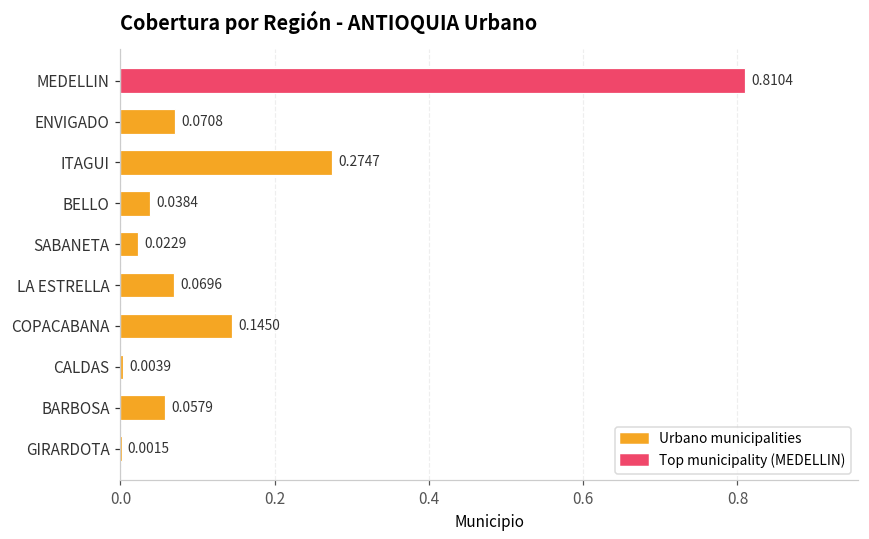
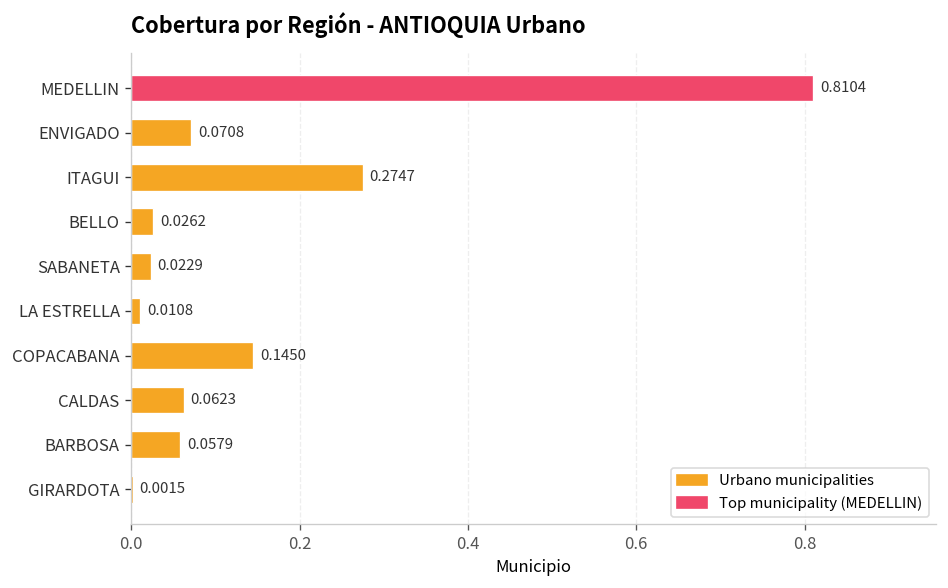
BELLO: 0.0384 -> 0.0262
LA ESTRELLA: 0.0696 -> 0.0108
CALDAS: 0.0039 -> 0.0623
